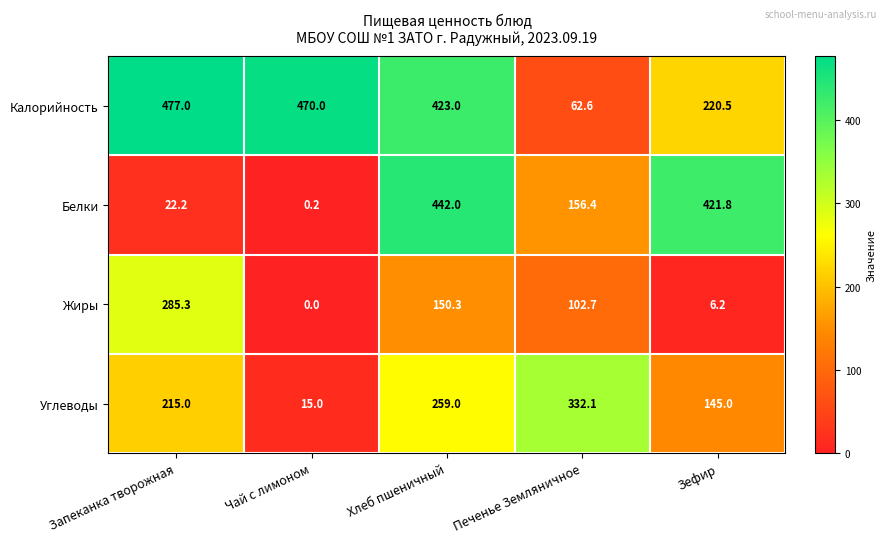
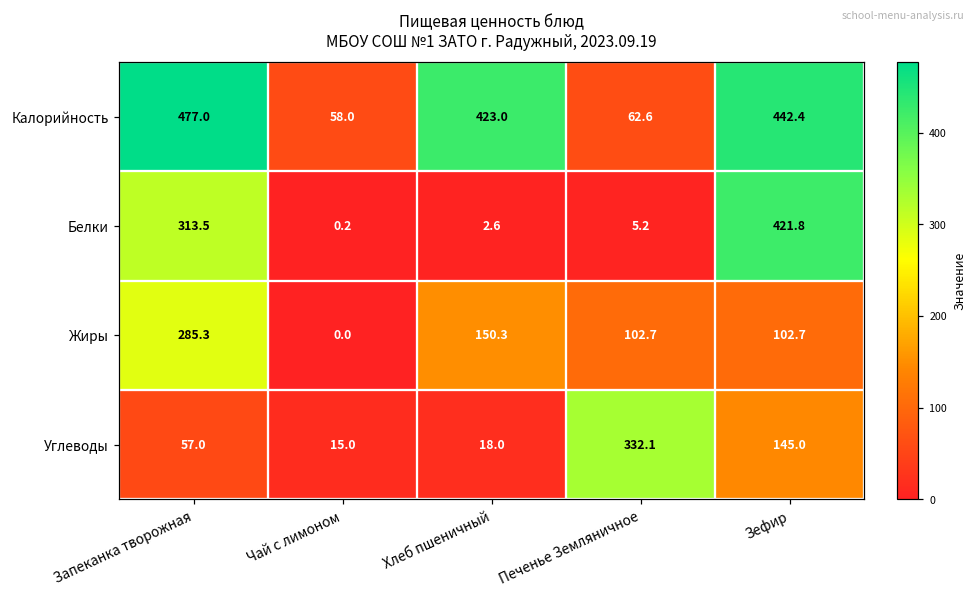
Калорийность, Чай с лимоном: 470.0 -> 58.0
Калорийность, Зефир: 220.5 -> 442.4
Белки, Запеканка творожная: 22.2 -> 313.5
Белки, Хлеб пшеничный: 442.0 -> 2.6
Белки, Печенье Земляничное: 156.4 -> 5.2
Жиры, Зефир: 6.2 -> 102.7
Углеводы, Запеканка творожная: 215.0 -> 57.0
Углеводы, Хлеб пшеничный: 259.0 -> 18.0
